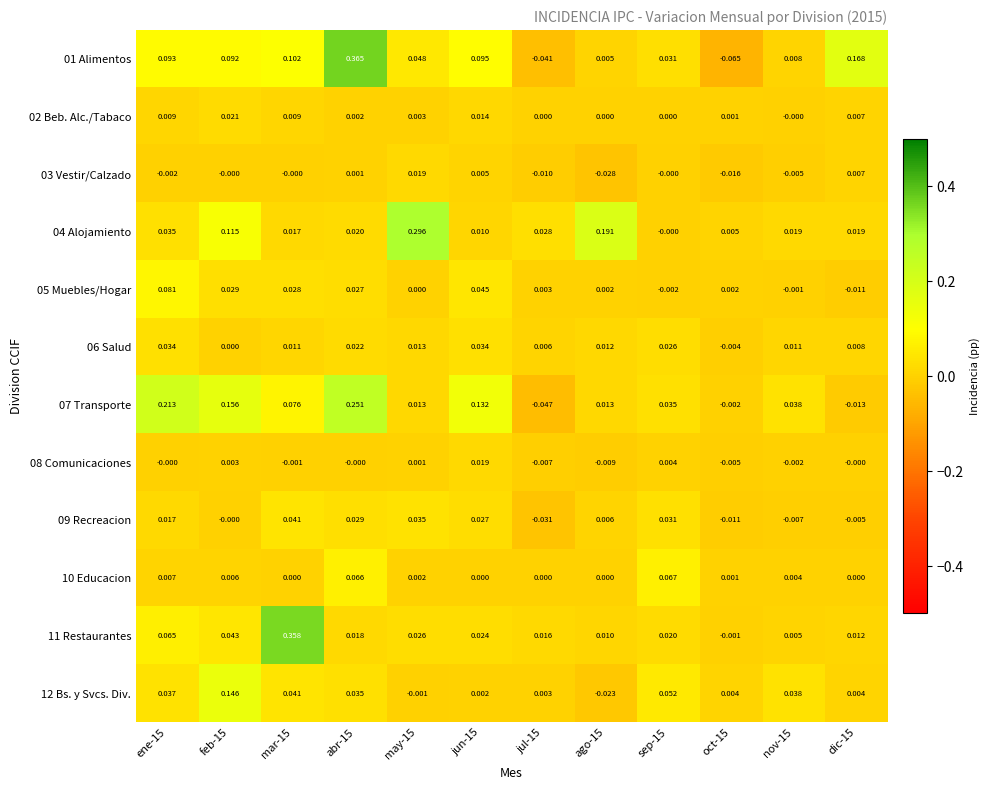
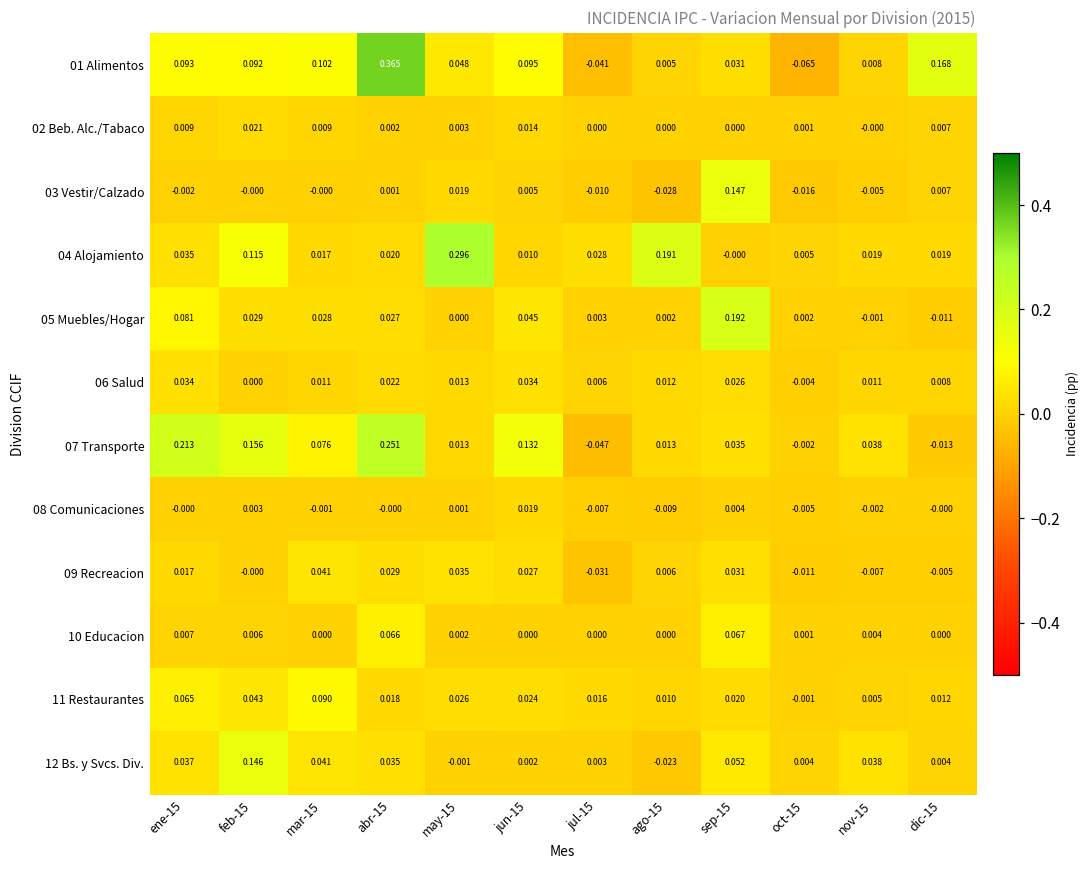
03 Vestir/Calzado, sep-15: -0.000 -> 0.147
05 Muebles/Hogar, sep-15: -0.002 -> 0.192
11 Restaurantes, mar-15: 0.358 -> 0.090
